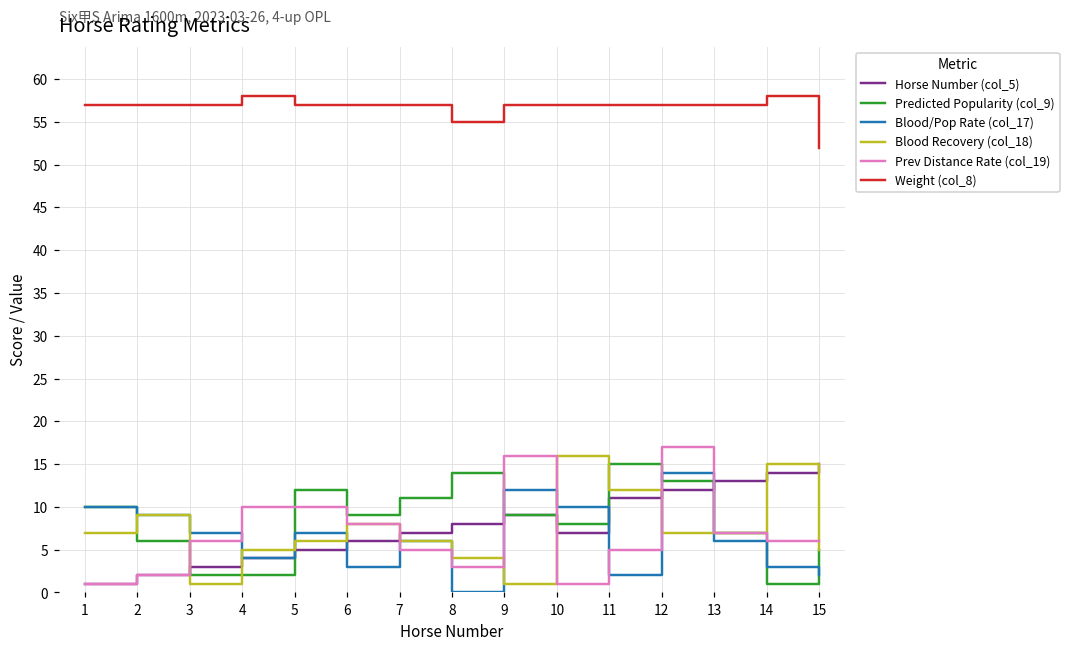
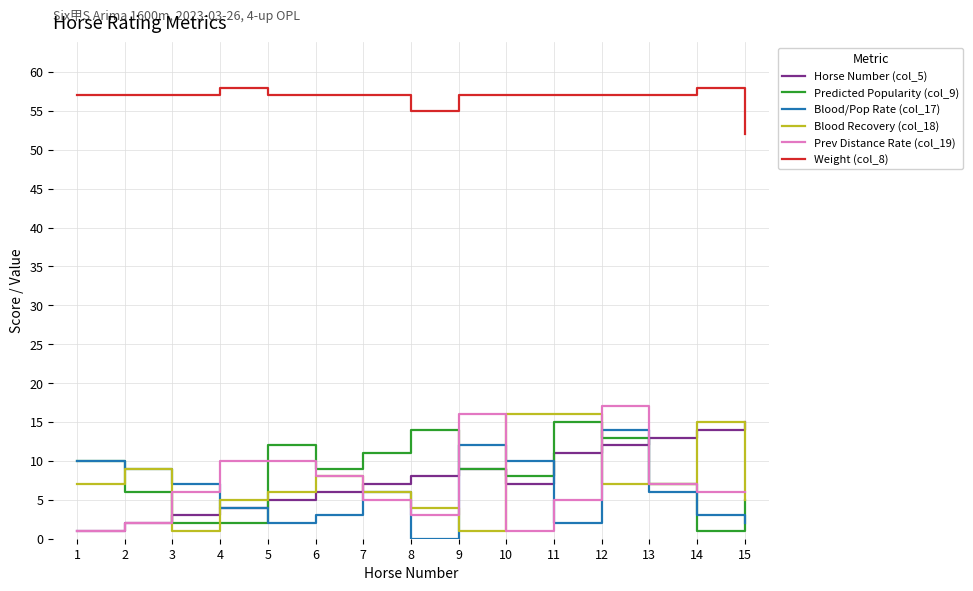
Blood/Pop Rate (col_17), 5: 7 -> 2
Blood Recovery (col_18), 11: 12 -> 16
